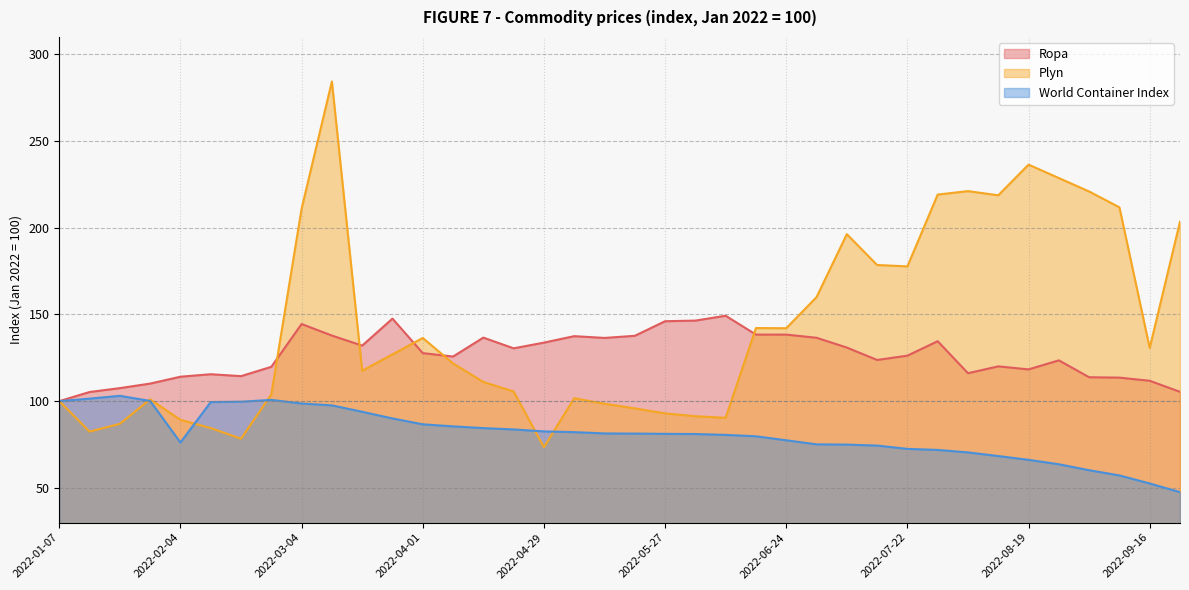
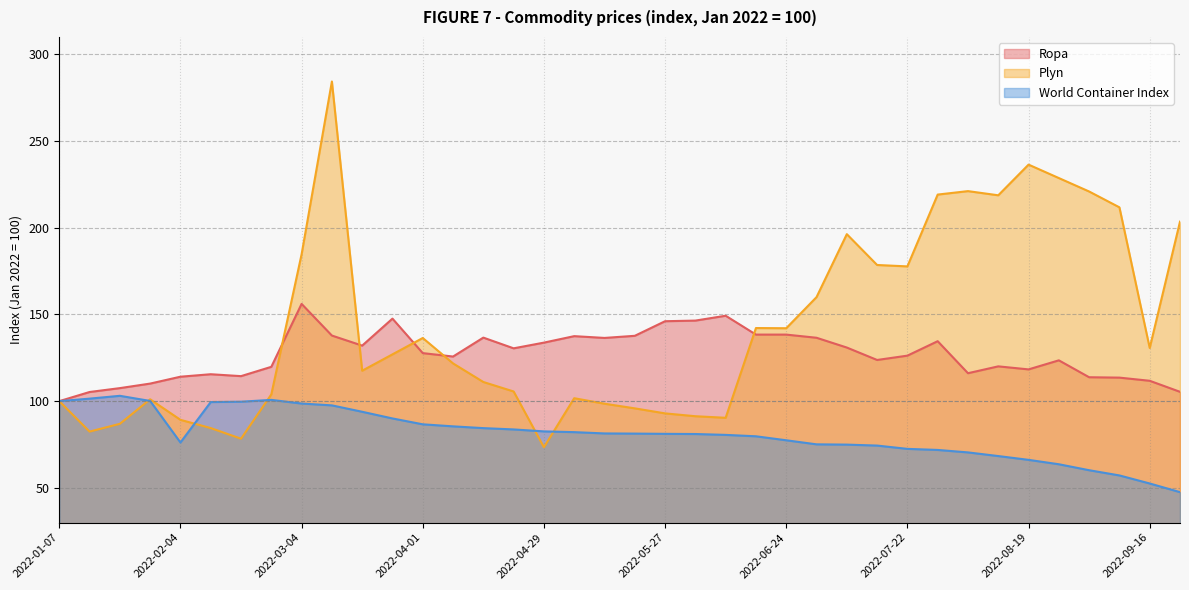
Ropa, 2022-03-04: 144 -> 156
Plyn, 2022-03-04: 211 -> 185
